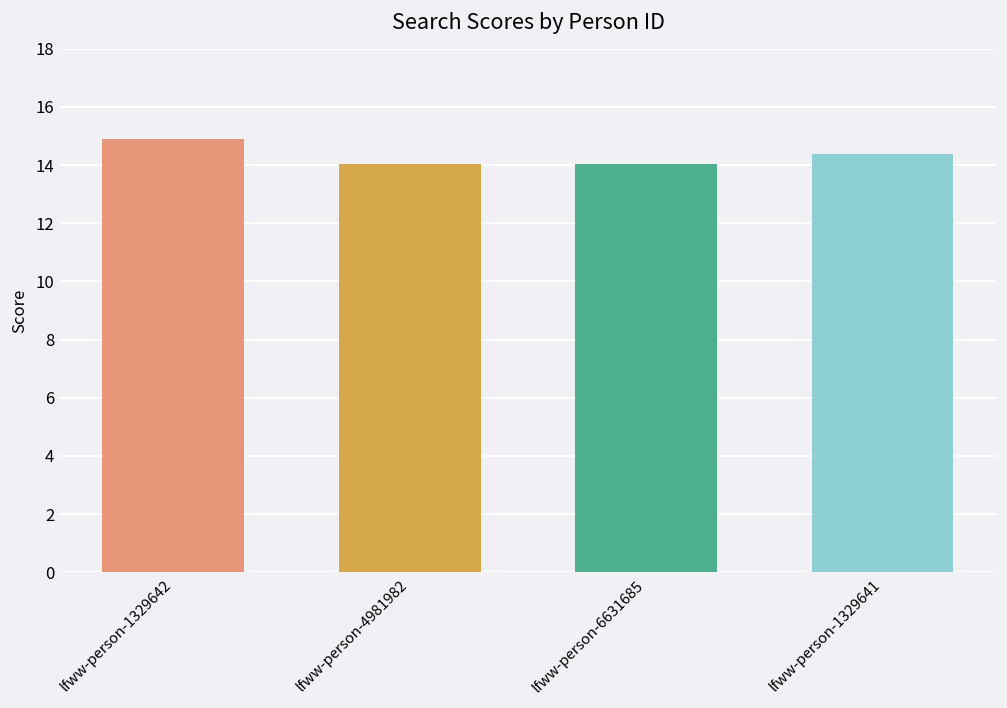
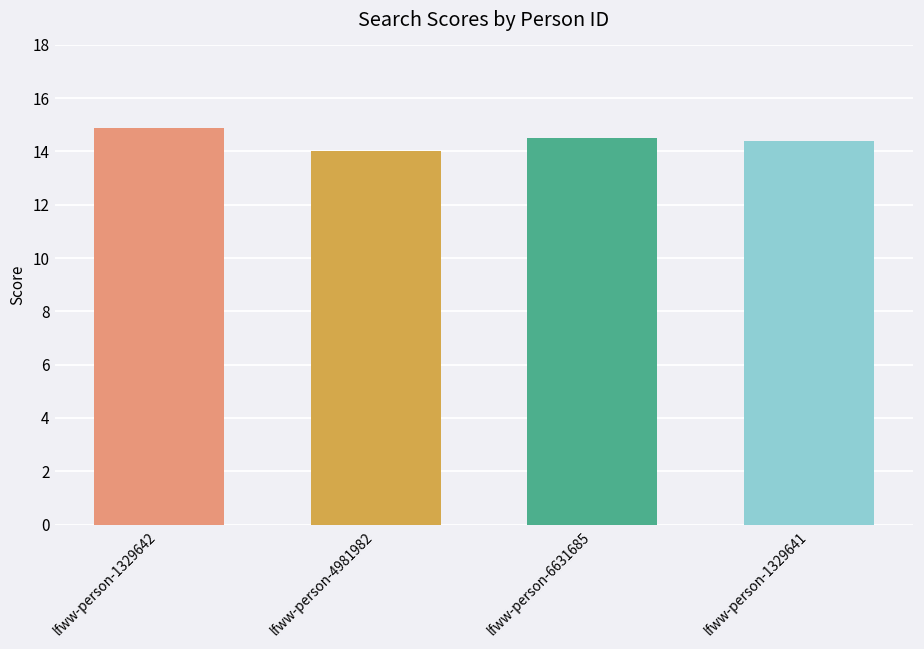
lfww-person-6631685: 14.0 -> 14.5
